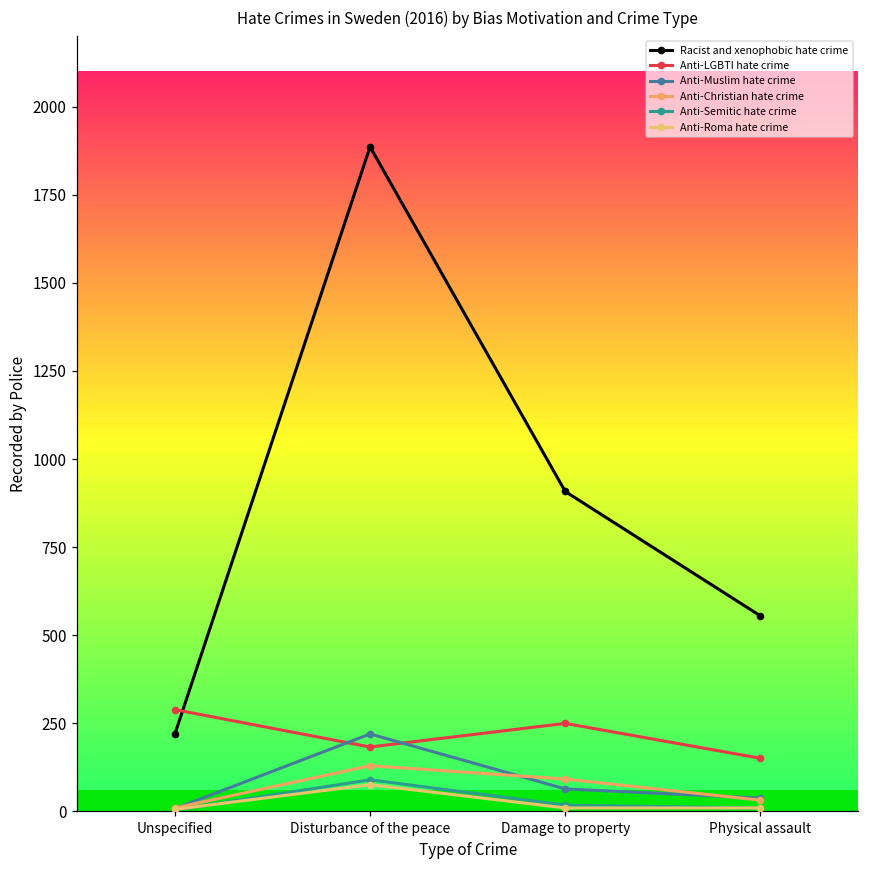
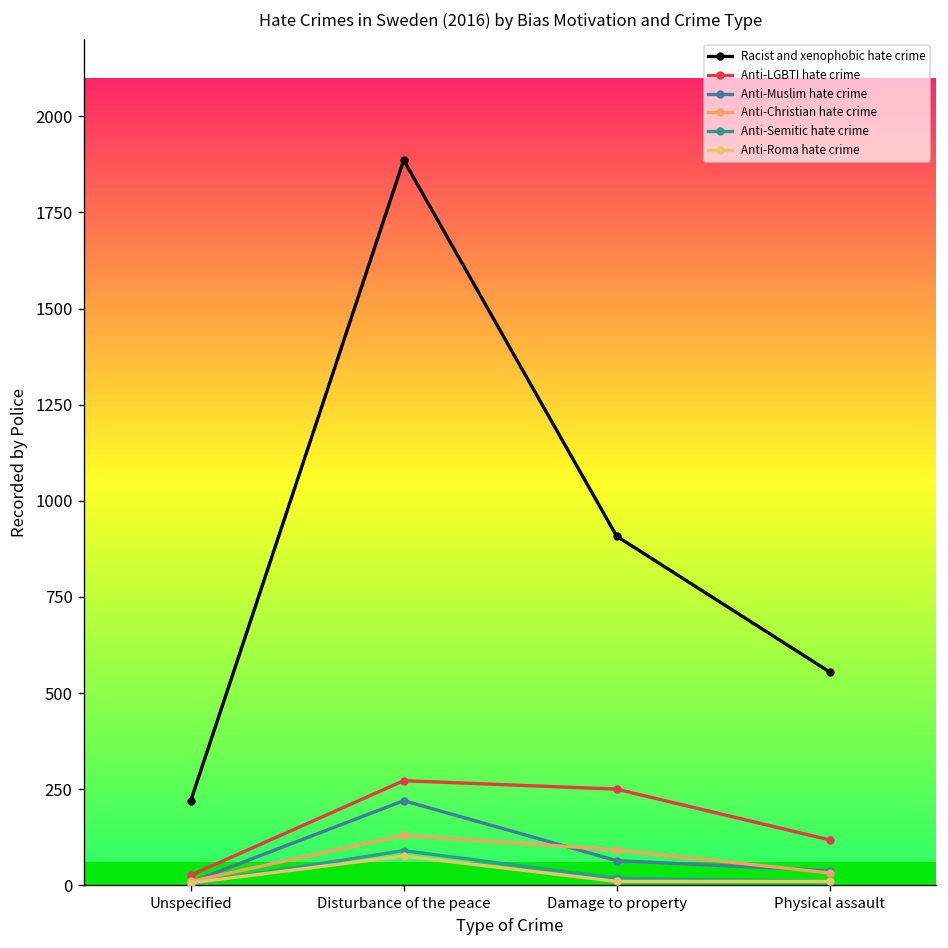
Anti-LGBTI hate crime, Unspecified: 290 -> 30
Anti-LGBTI hate crime, Disturbance of the peace: 180 -> 270
Anti-LGBTI hate crime, Physical assault: 150 -> 120
